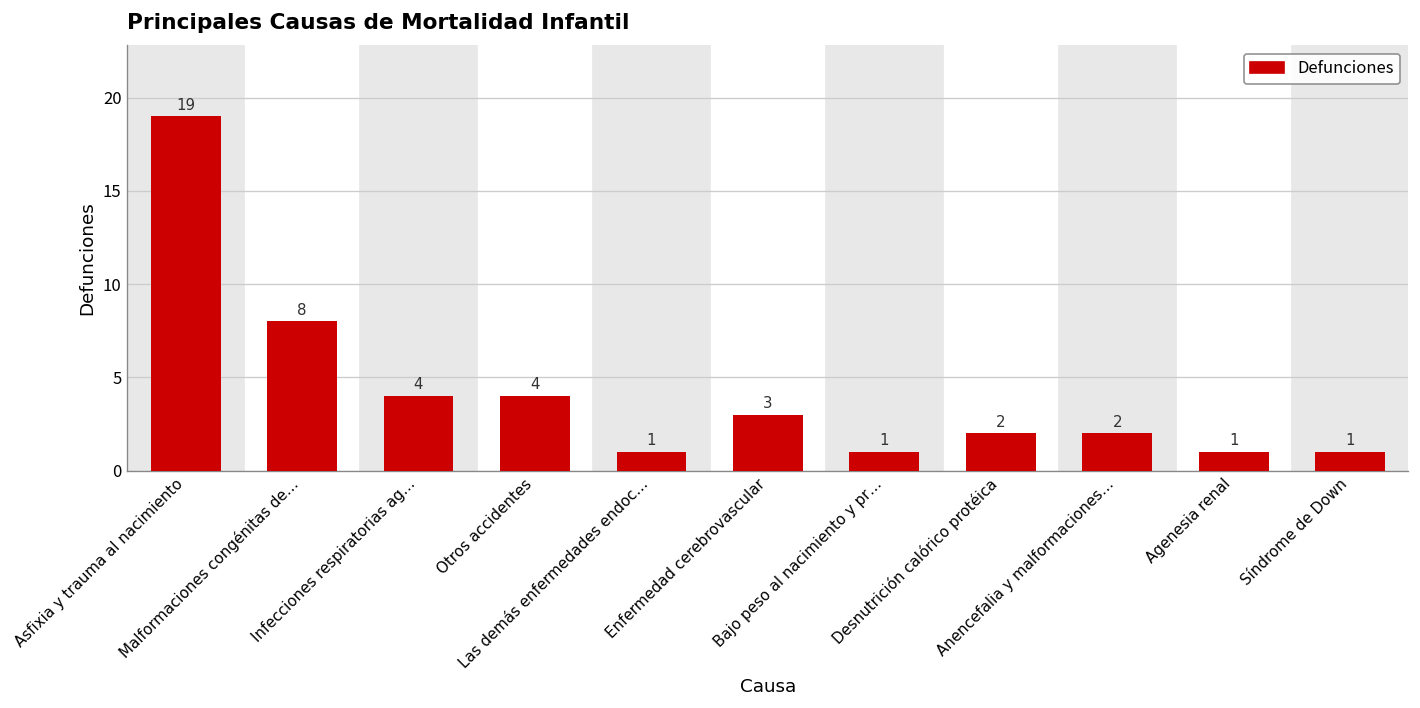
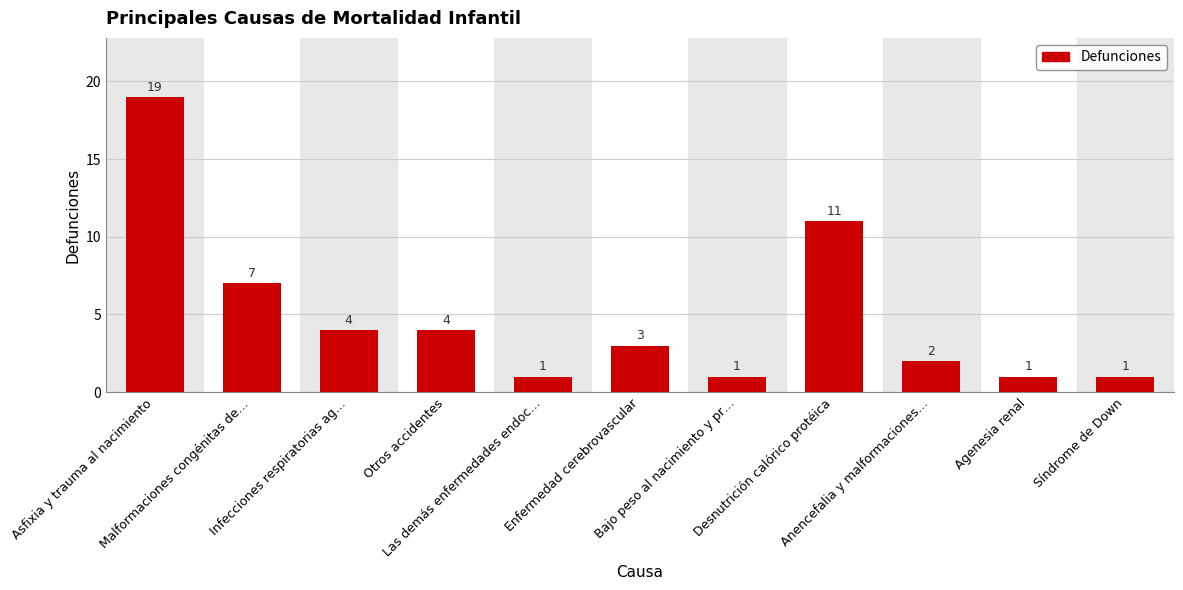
Malformaciones congénitas de…: 8 -> 7
Desnutrición calórico protéica: 2 -> 11
